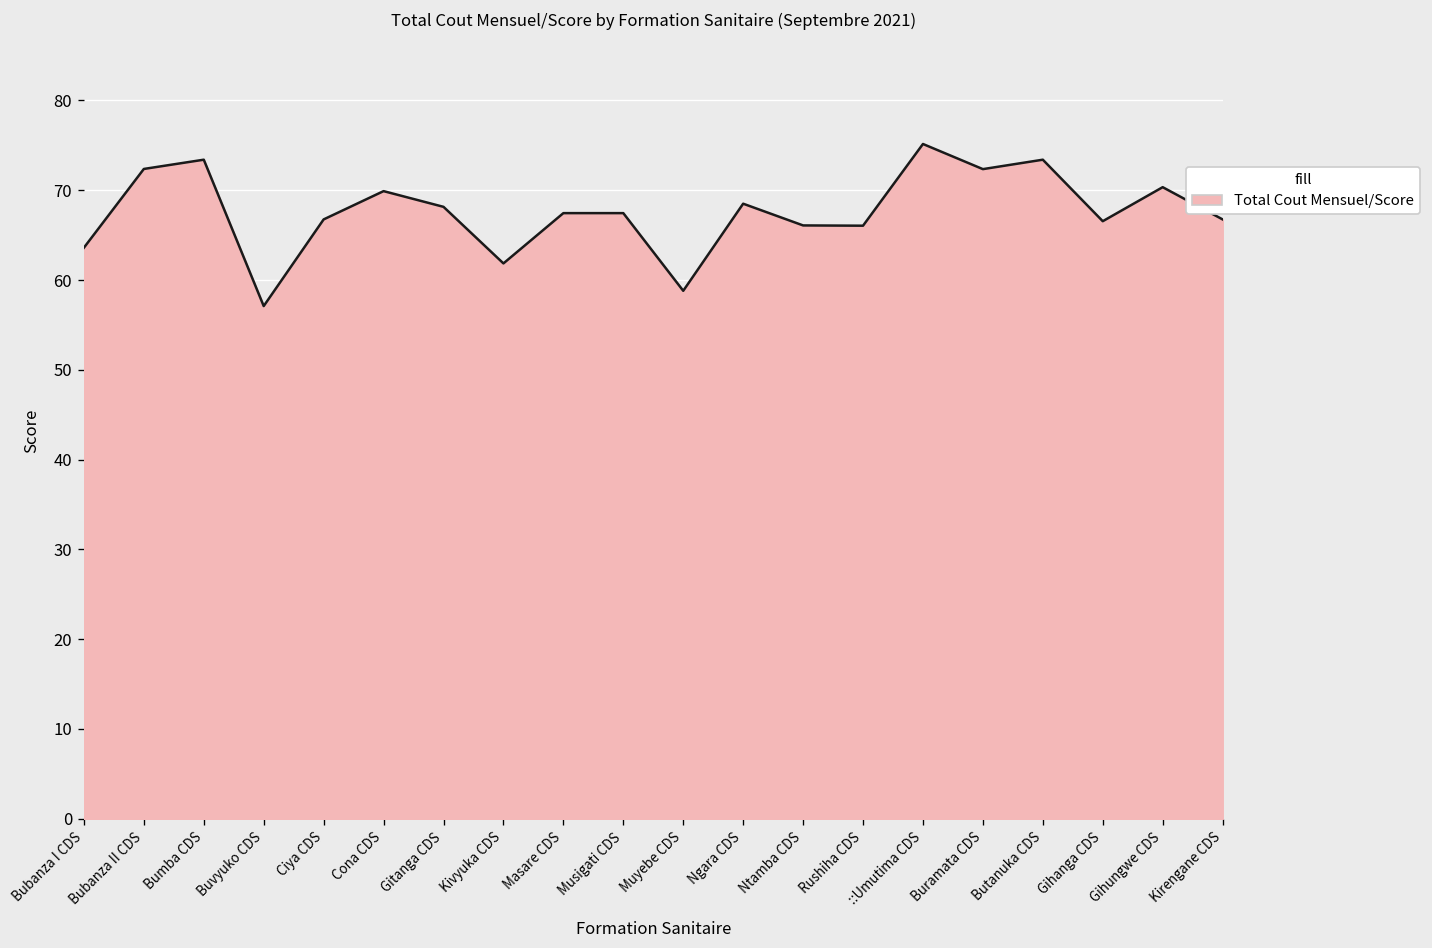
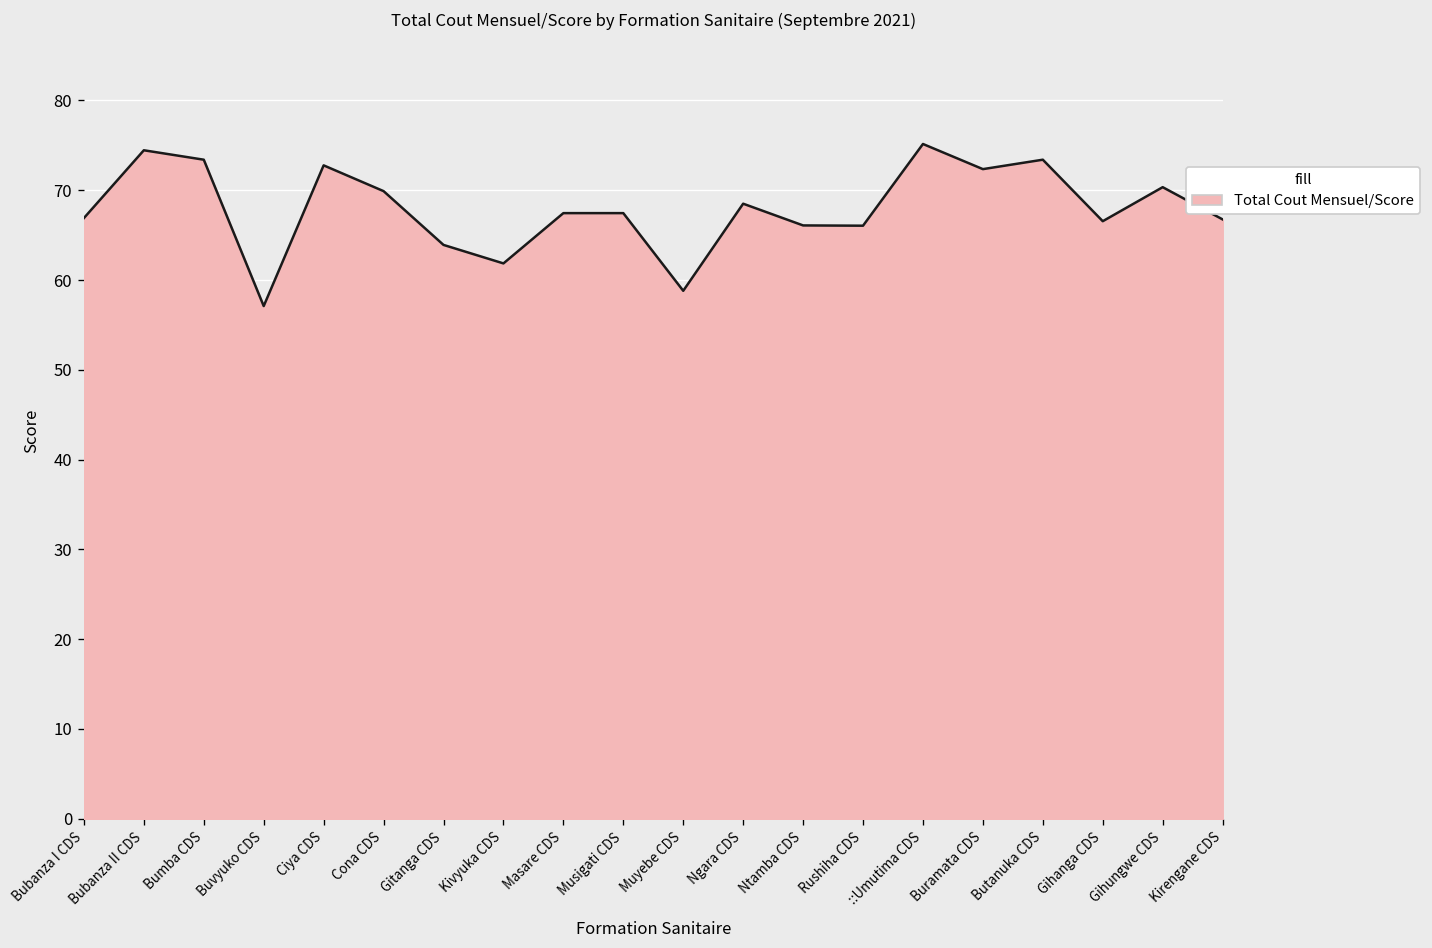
Bubanza I CDS: 64 -> 67
Bubanza II CDS: 72 -> 74
Ciya CDS: 67 -> 73
Gitanga CDS: 68 -> 64
